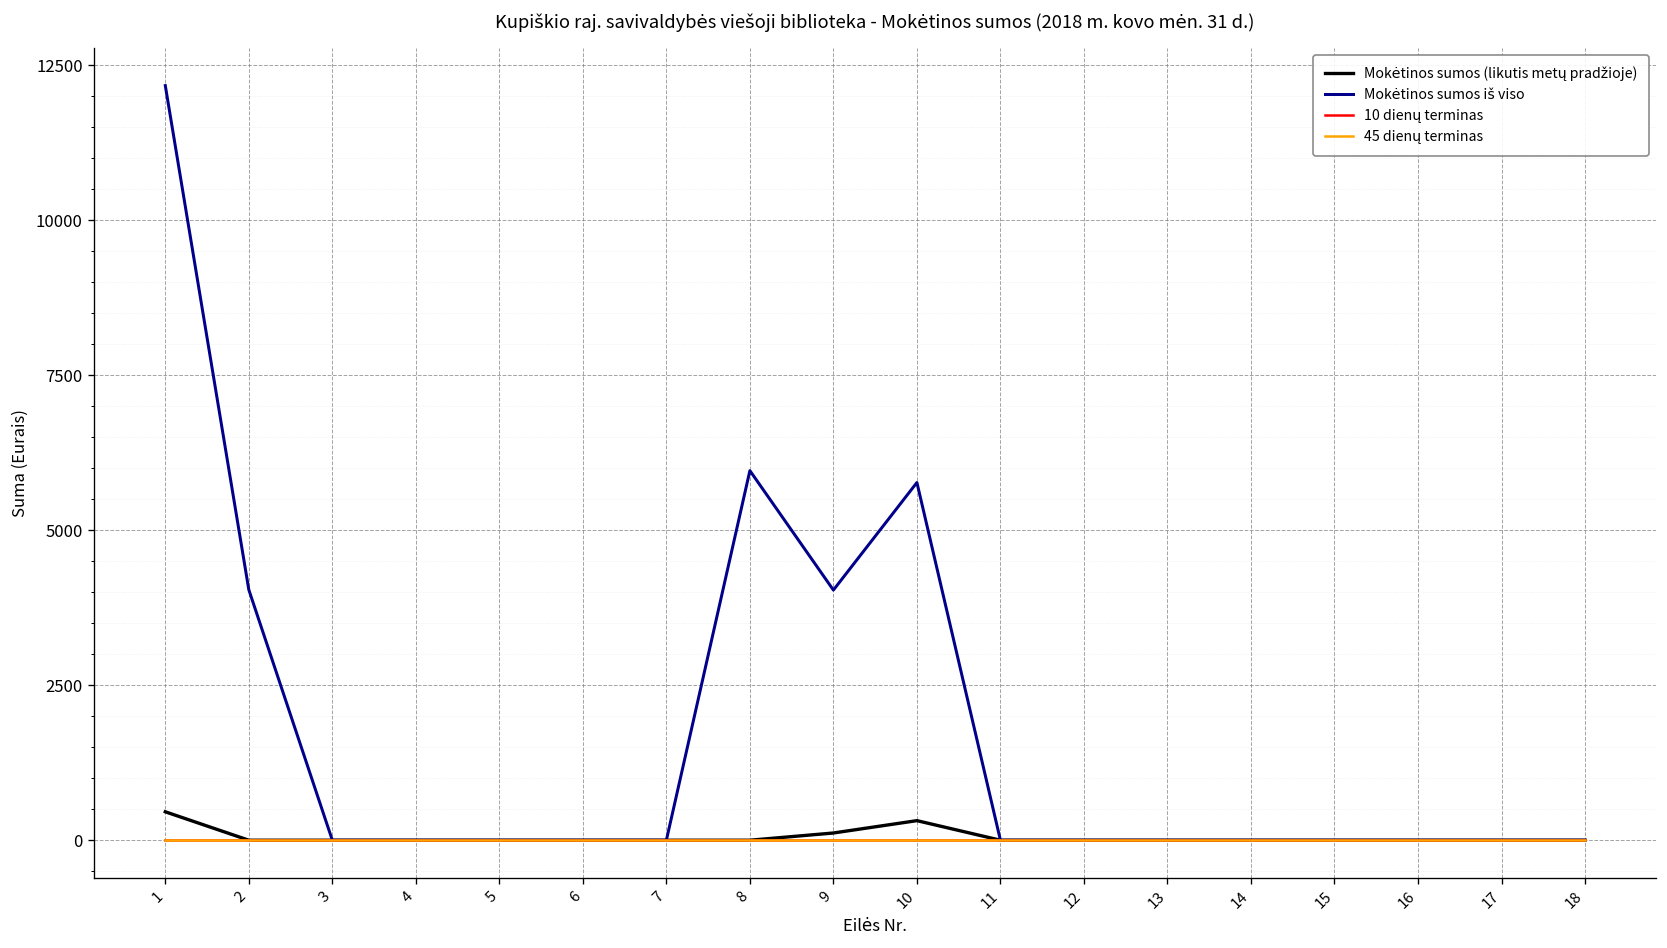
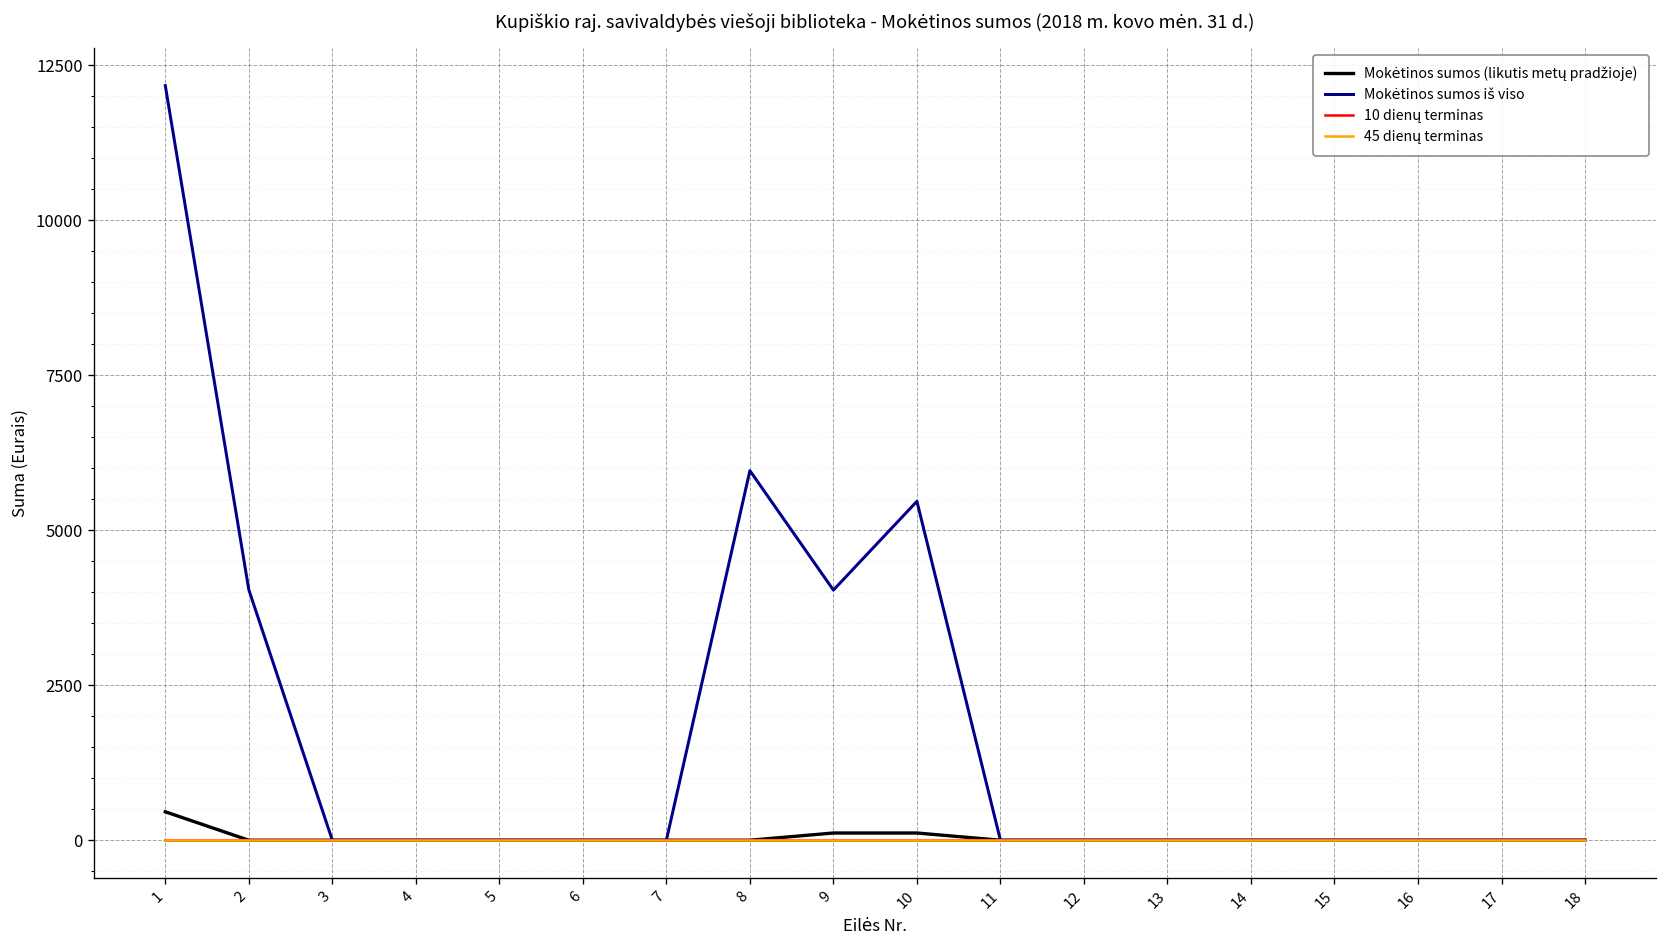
Mokėtinos sumos (likutis metų pradžioje), 10: 300 -> 100
Mokėtinos sumos iš viso, 10: 5800 -> 5500
